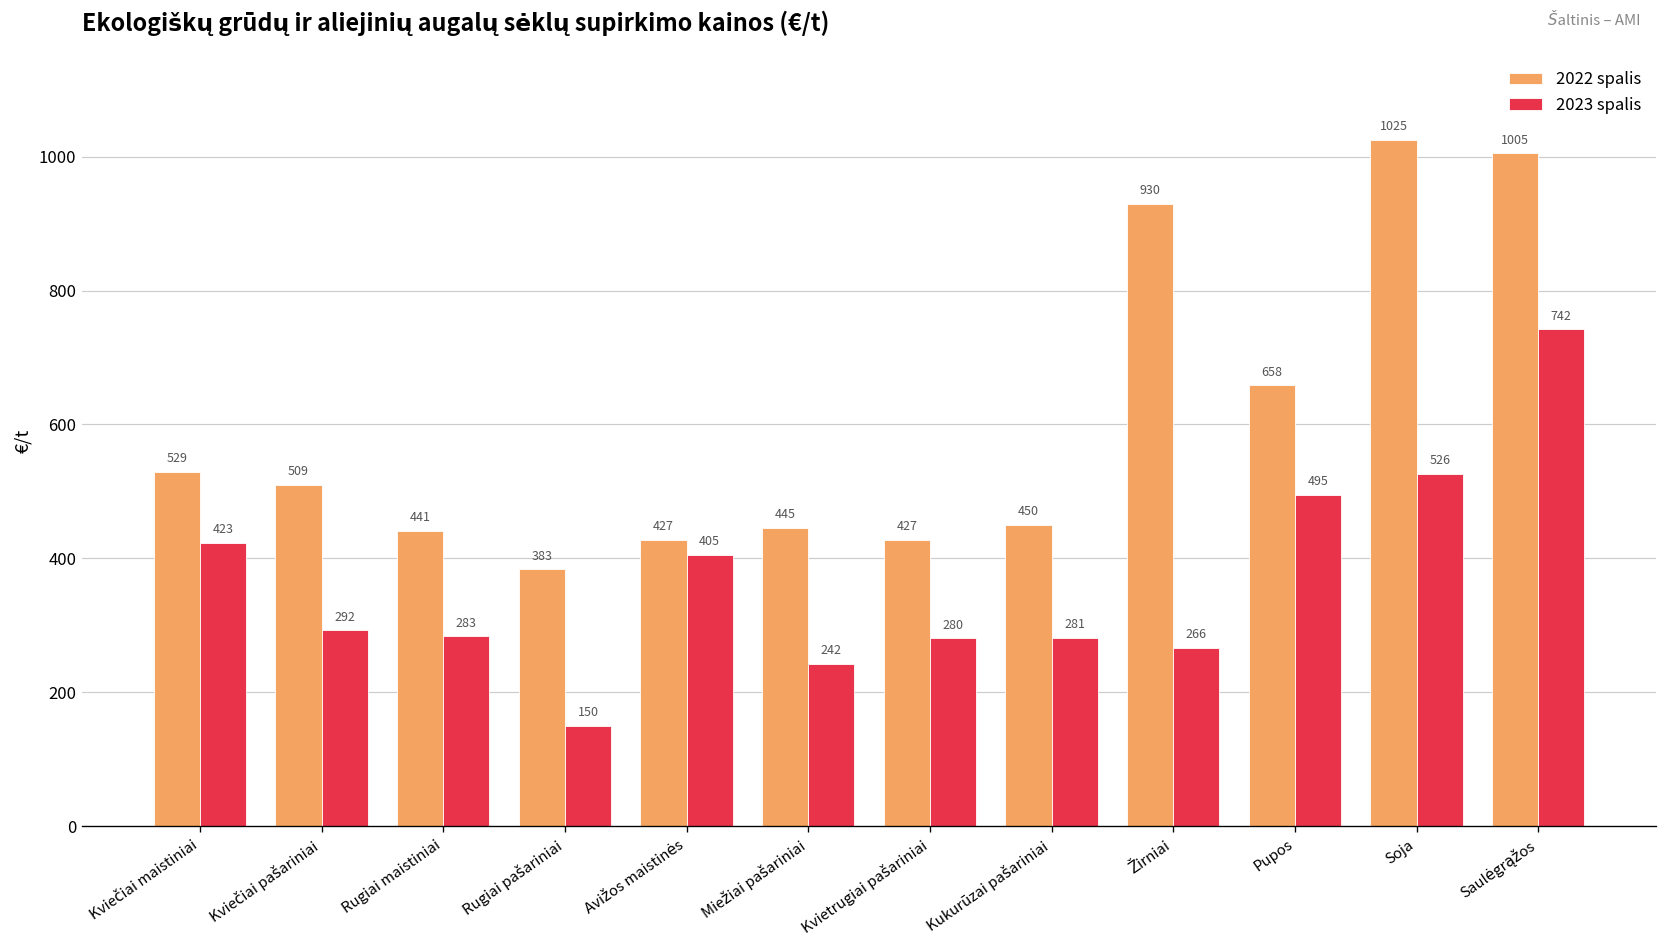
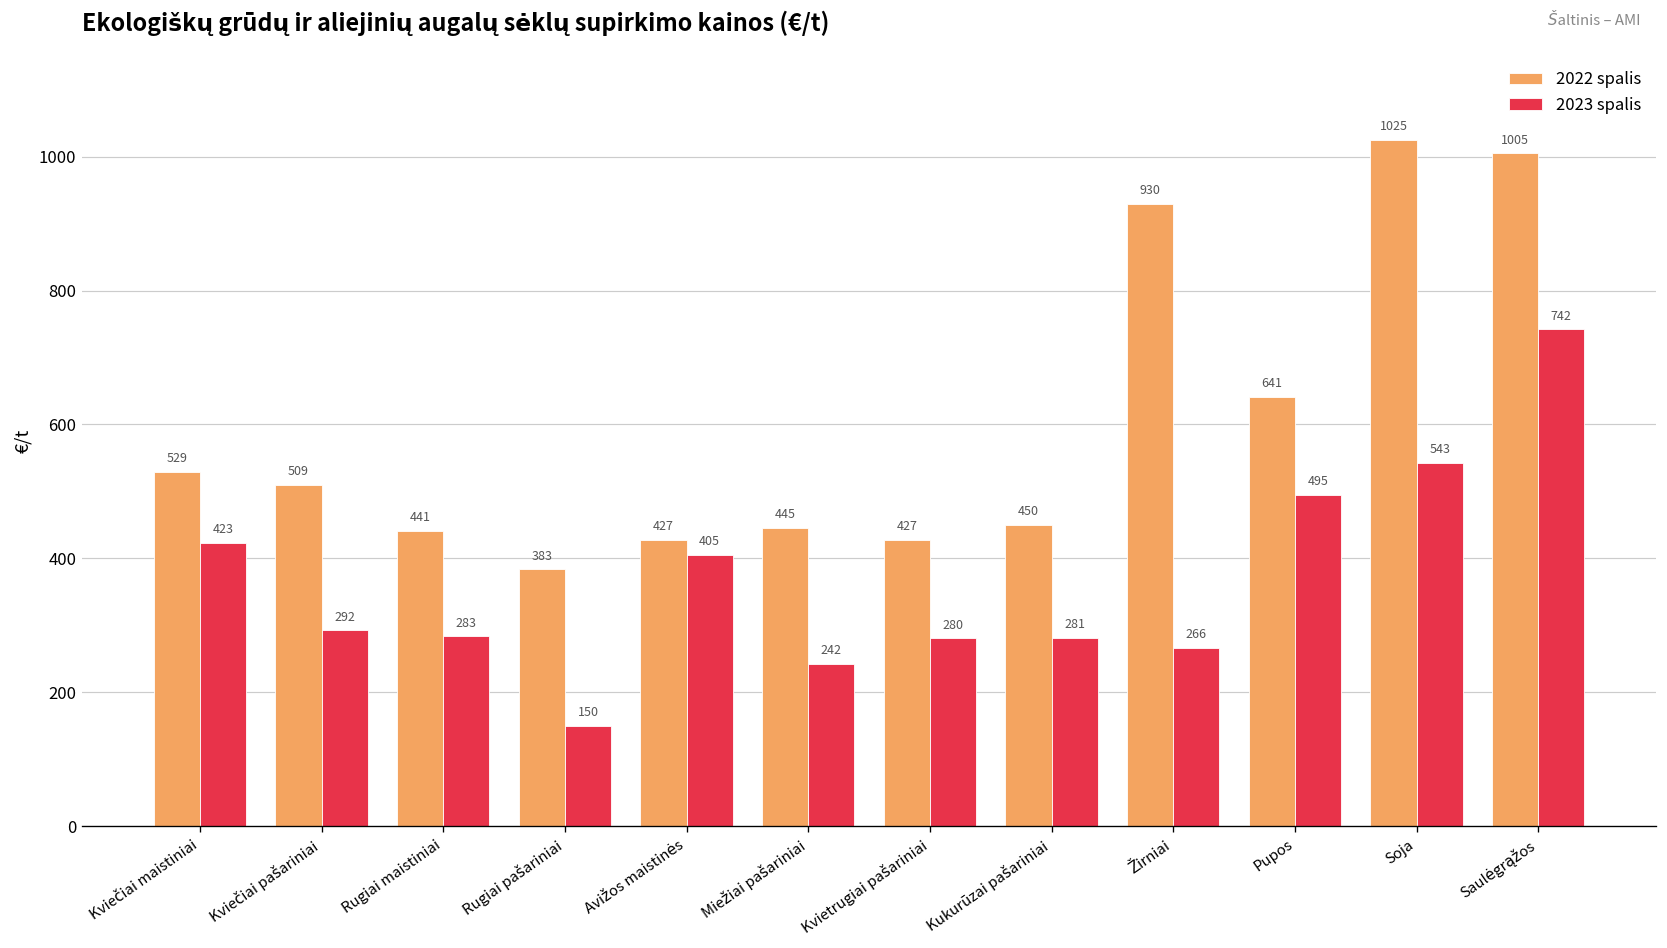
2022 spalis, Pupos: 658 -> 641
2023 spalis, Soja: 526 -> 543
